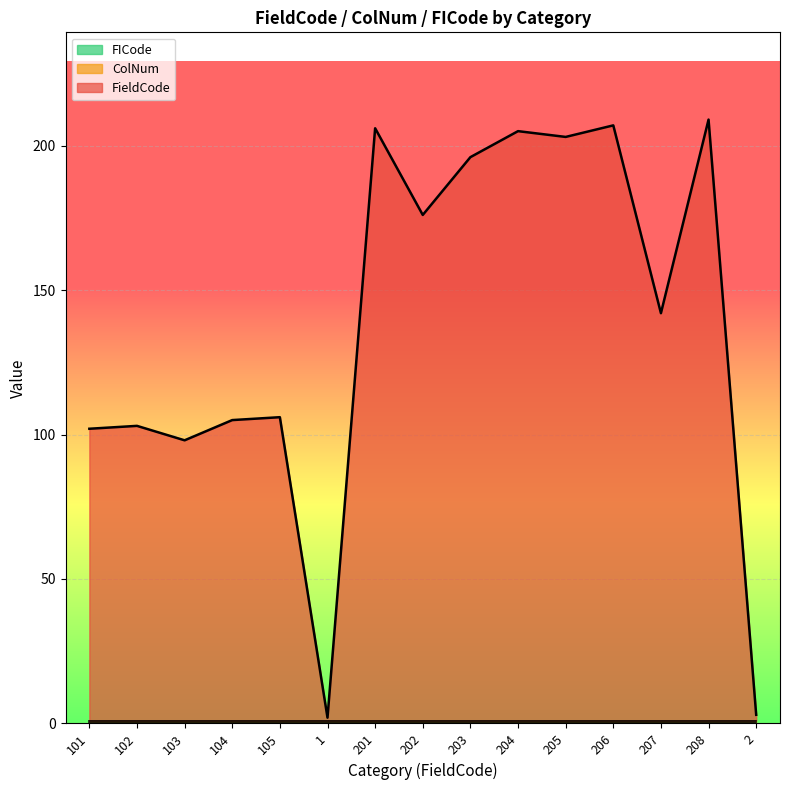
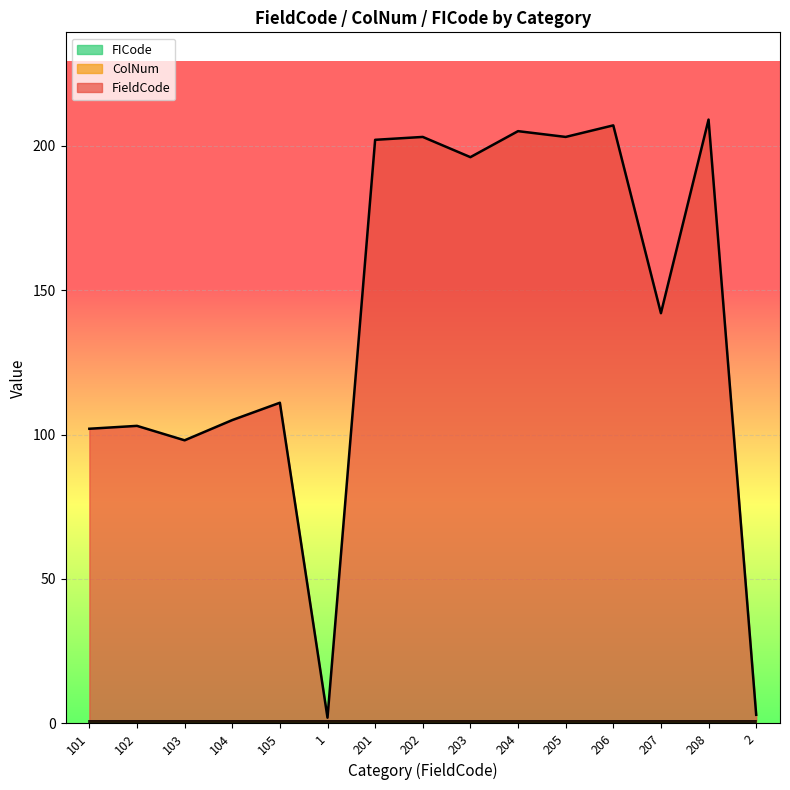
FieldCode, 105: 106 -> 111
FieldCode, 201: 206 -> 202
FieldCode, 202: 176 -> 203
